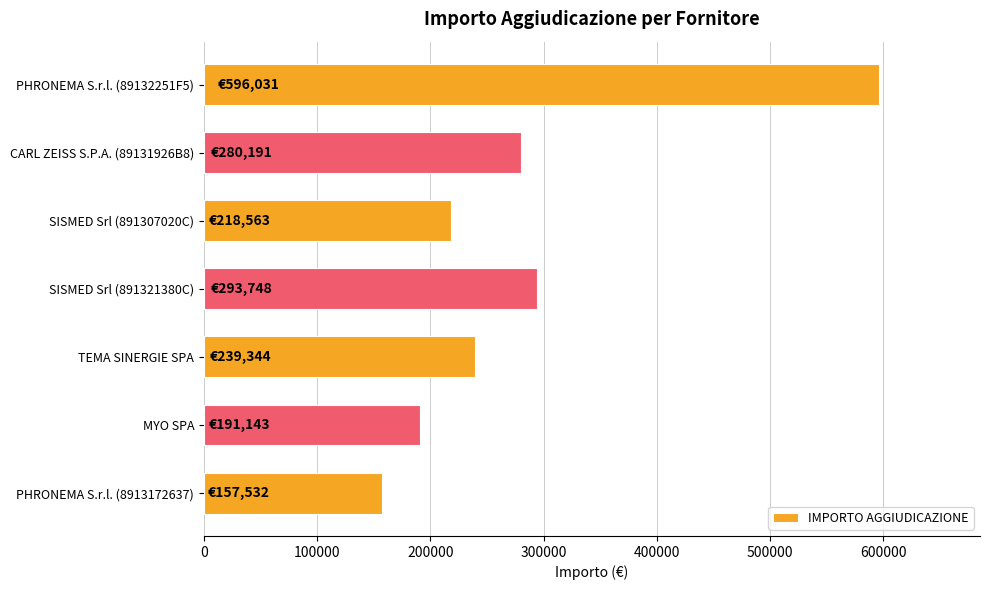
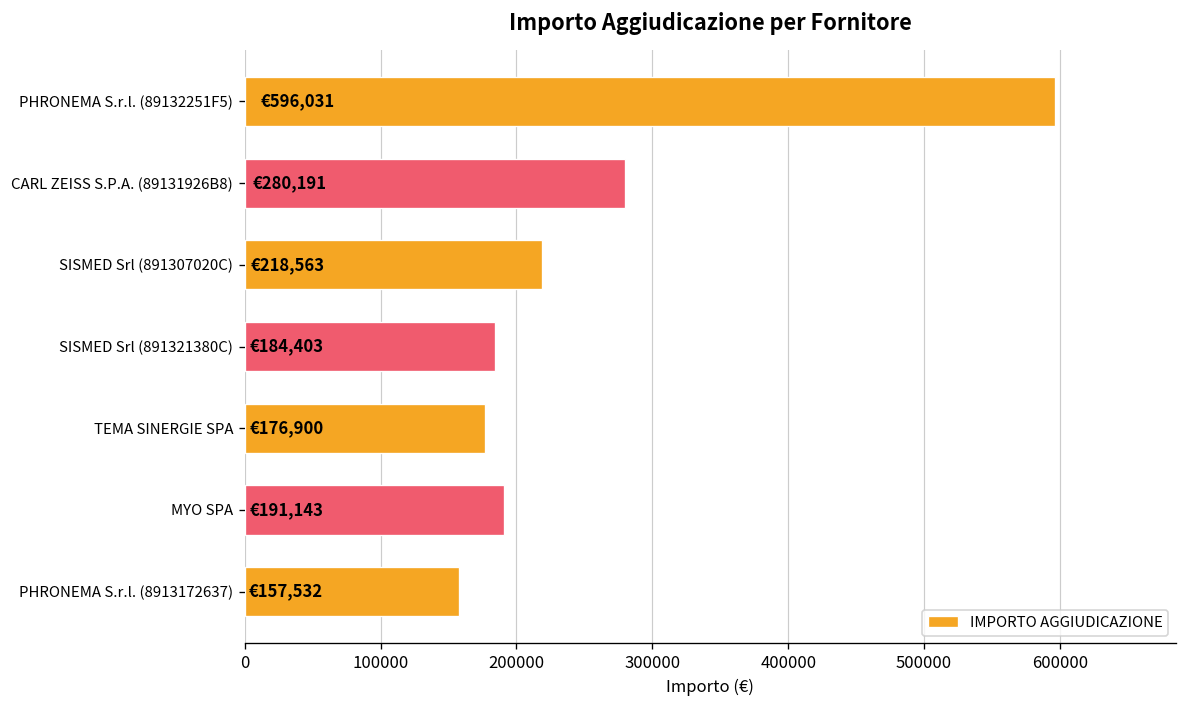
SISMED Srl (891321380C): €293,748 -> €184,403
TEMA SINERGIE SPA: €239,344 -> €176,900
